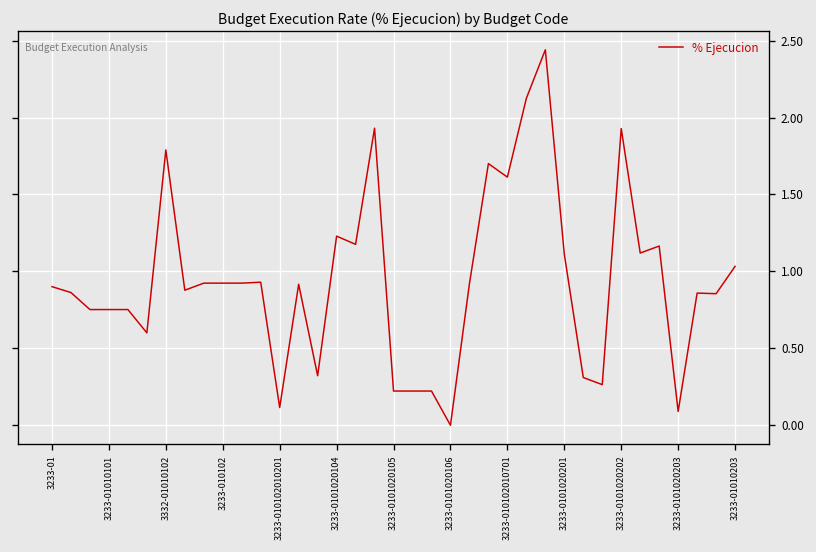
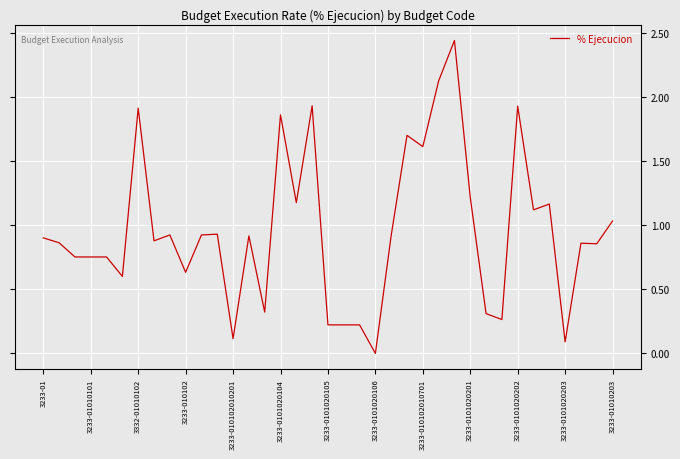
3332-01010102: 1.79 -> 1.91
3233-010102: 0.92 -> 0.63
3233-0101020104: 1.23 -> 1.86
3233-0101020201: 1.11 -> 1.22
